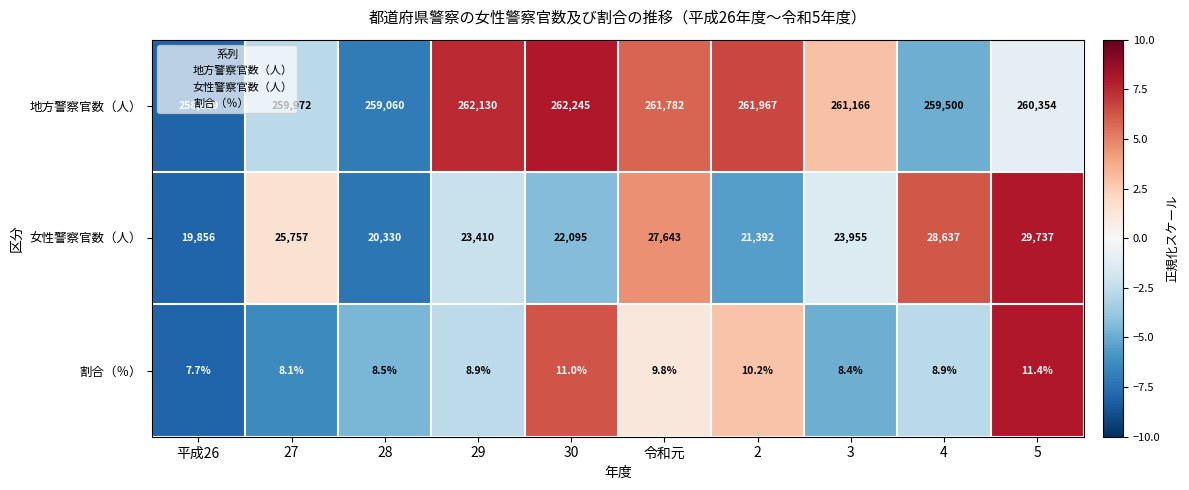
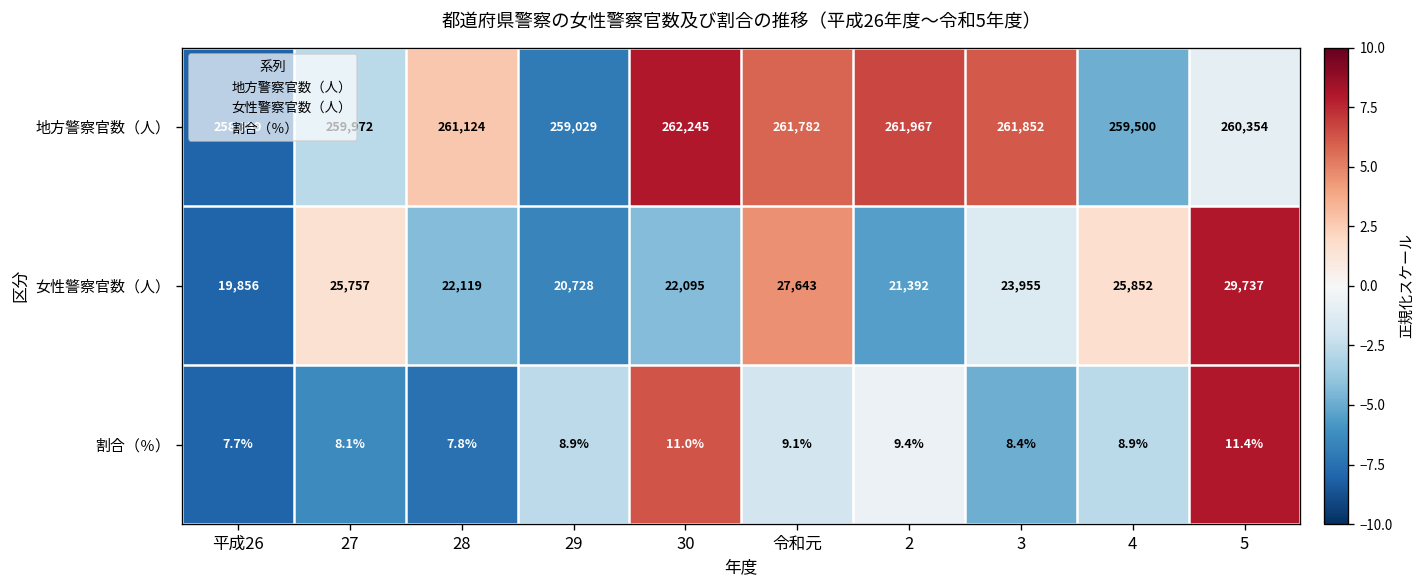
地方警察官数（人）, 28: 259,060 -> 261,124
地方警察官数（人）, 29: 262,130 -> 259,029
地方警察官数（人）, 3: 261,166 -> 261,852
女性警察官数（人）, 28: 20,330 -> 22,119
女性警察官数（人）, 29: 23,410 -> 20,728
女性警察官数（人）, 4: 28,637 -> 25,852
割合（％）, 28: 8.5% -> 7.8%
割合（％）, 令和元: 9.8% -> 9.1%
割合（％）, 2: 10.2% -> 9.4%
